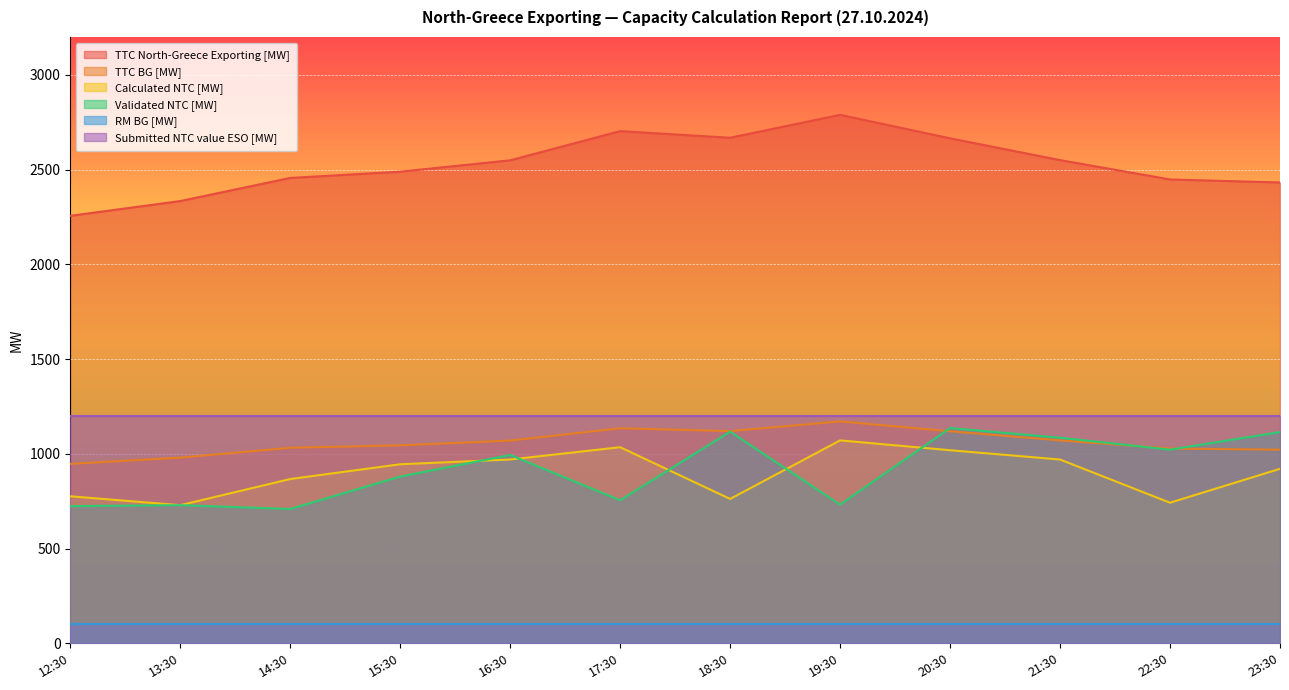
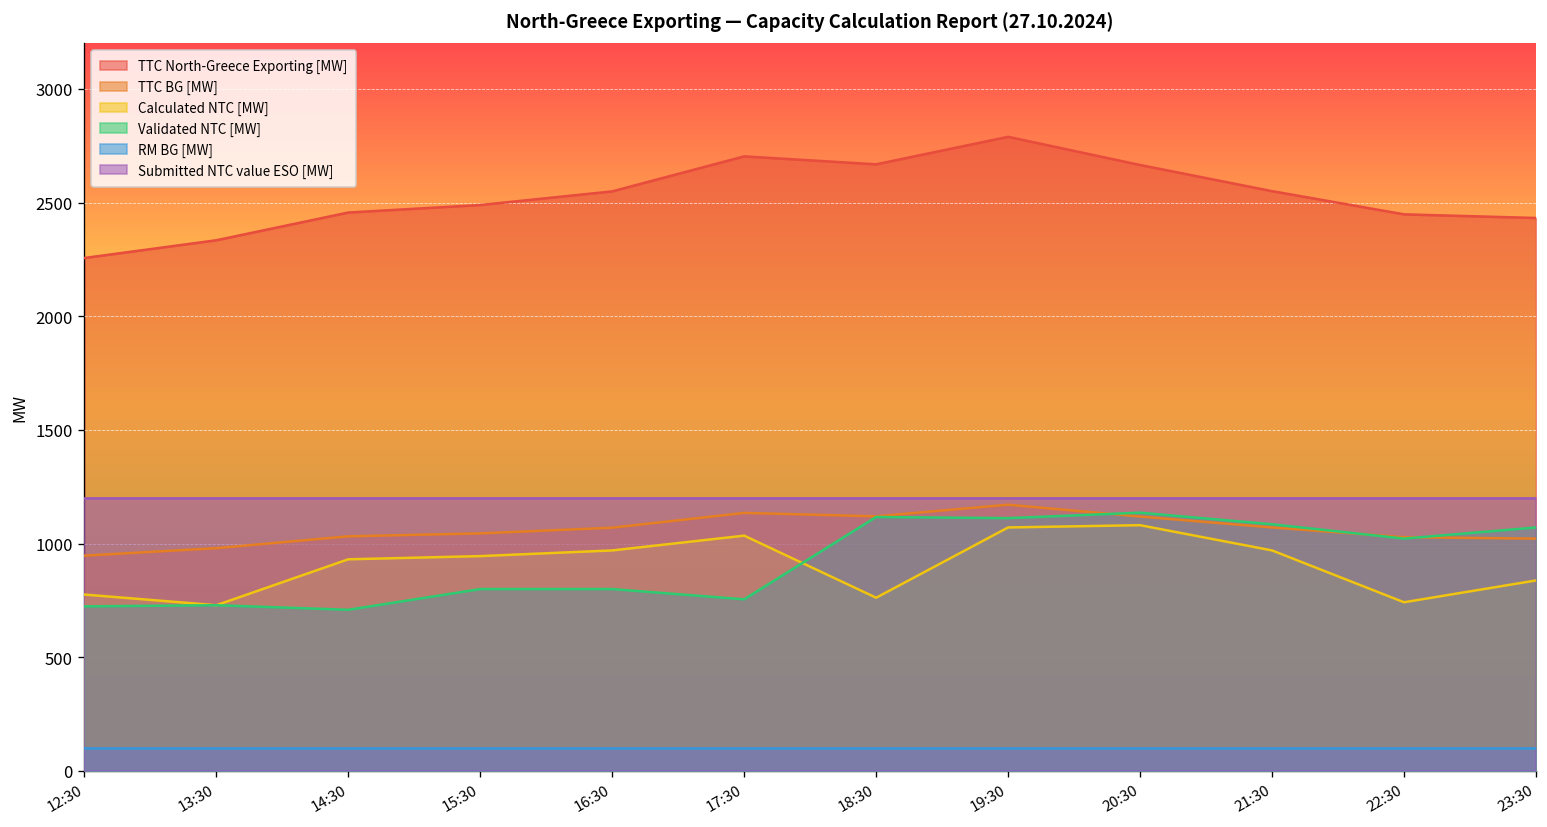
Calculated NTC [MW], 14:30: 870 -> 930
Validated NTC [MW], 15:30: 880 -> 800
Validated NTC [MW], 16:30: 990 -> 800
Validated NTC [MW], 19:30: 730 -> 1110
Calculated NTC [MW], 20:30: 1020 -> 1080
Calculated NTC [MW], 23:30: 920 -> 840
Validated NTC [MW], 23:30: 1120 -> 1070
